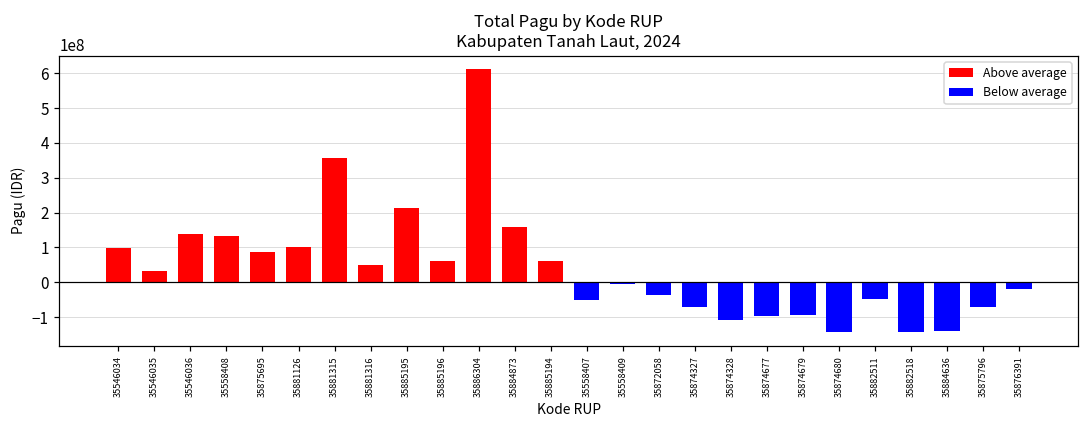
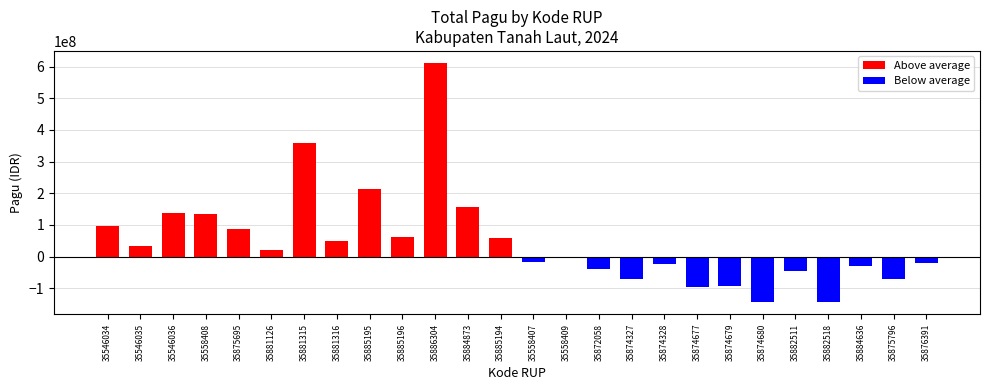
Above average, 35881126: 100000000 -> 20000000
Below average, 35558407: -50000000 -> -20000000
Below average, 35874328: -110000000 -> -20000000
Below average, 35884636: -140000000 -> -30000000
